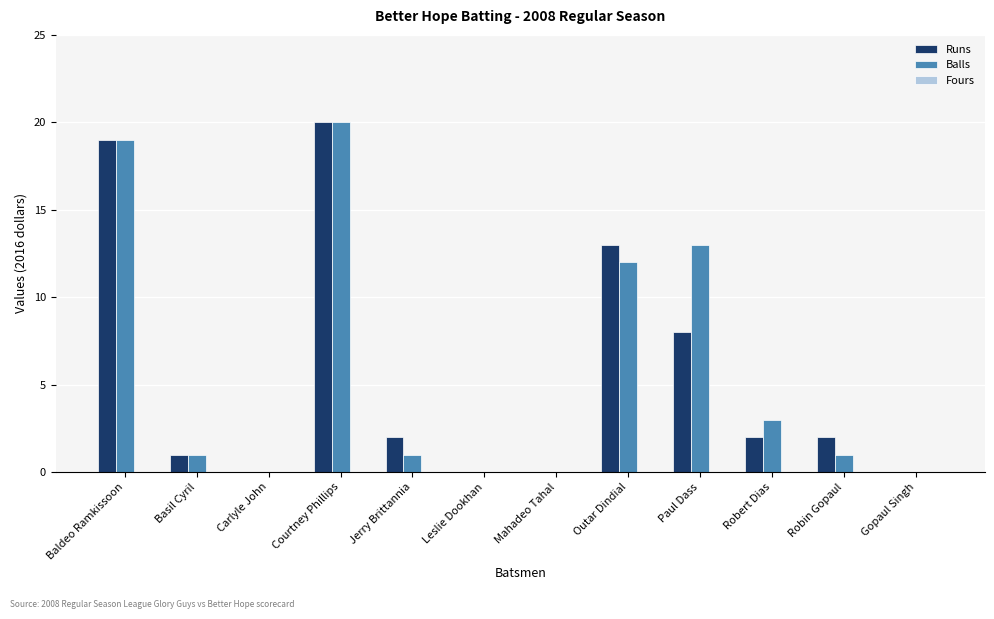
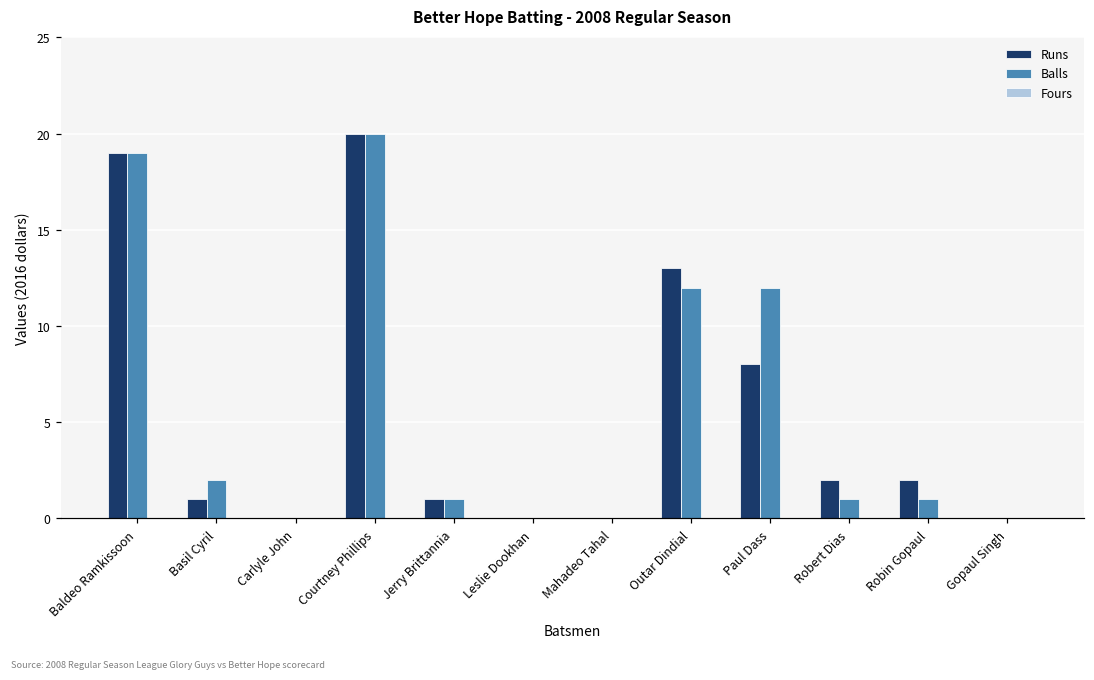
Balls, Basil Cyril: 1 -> 2
Runs, Jerry Brittannia: 2 -> 1
Balls, Paul Dass: 13 -> 12
Balls, Robert Dias: 3 -> 1
